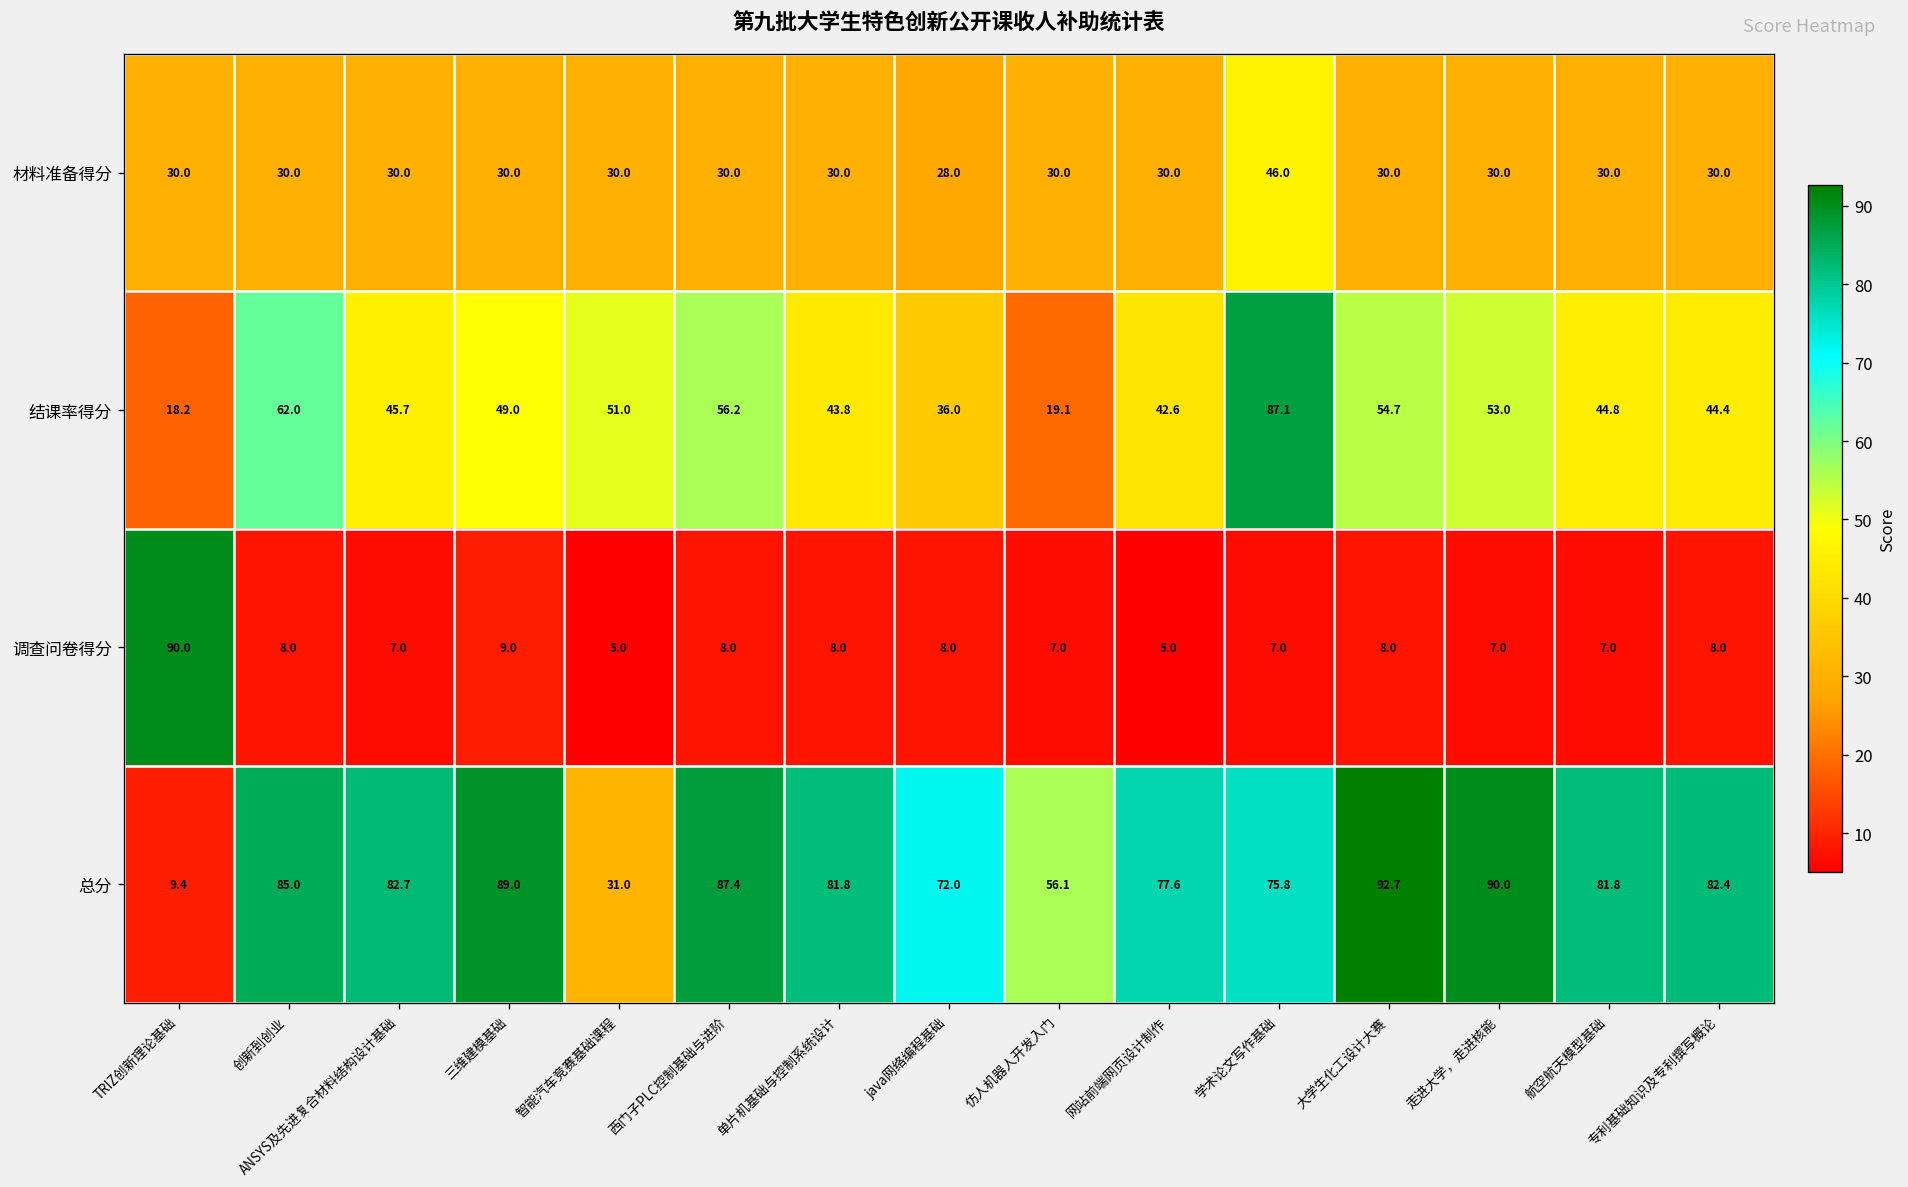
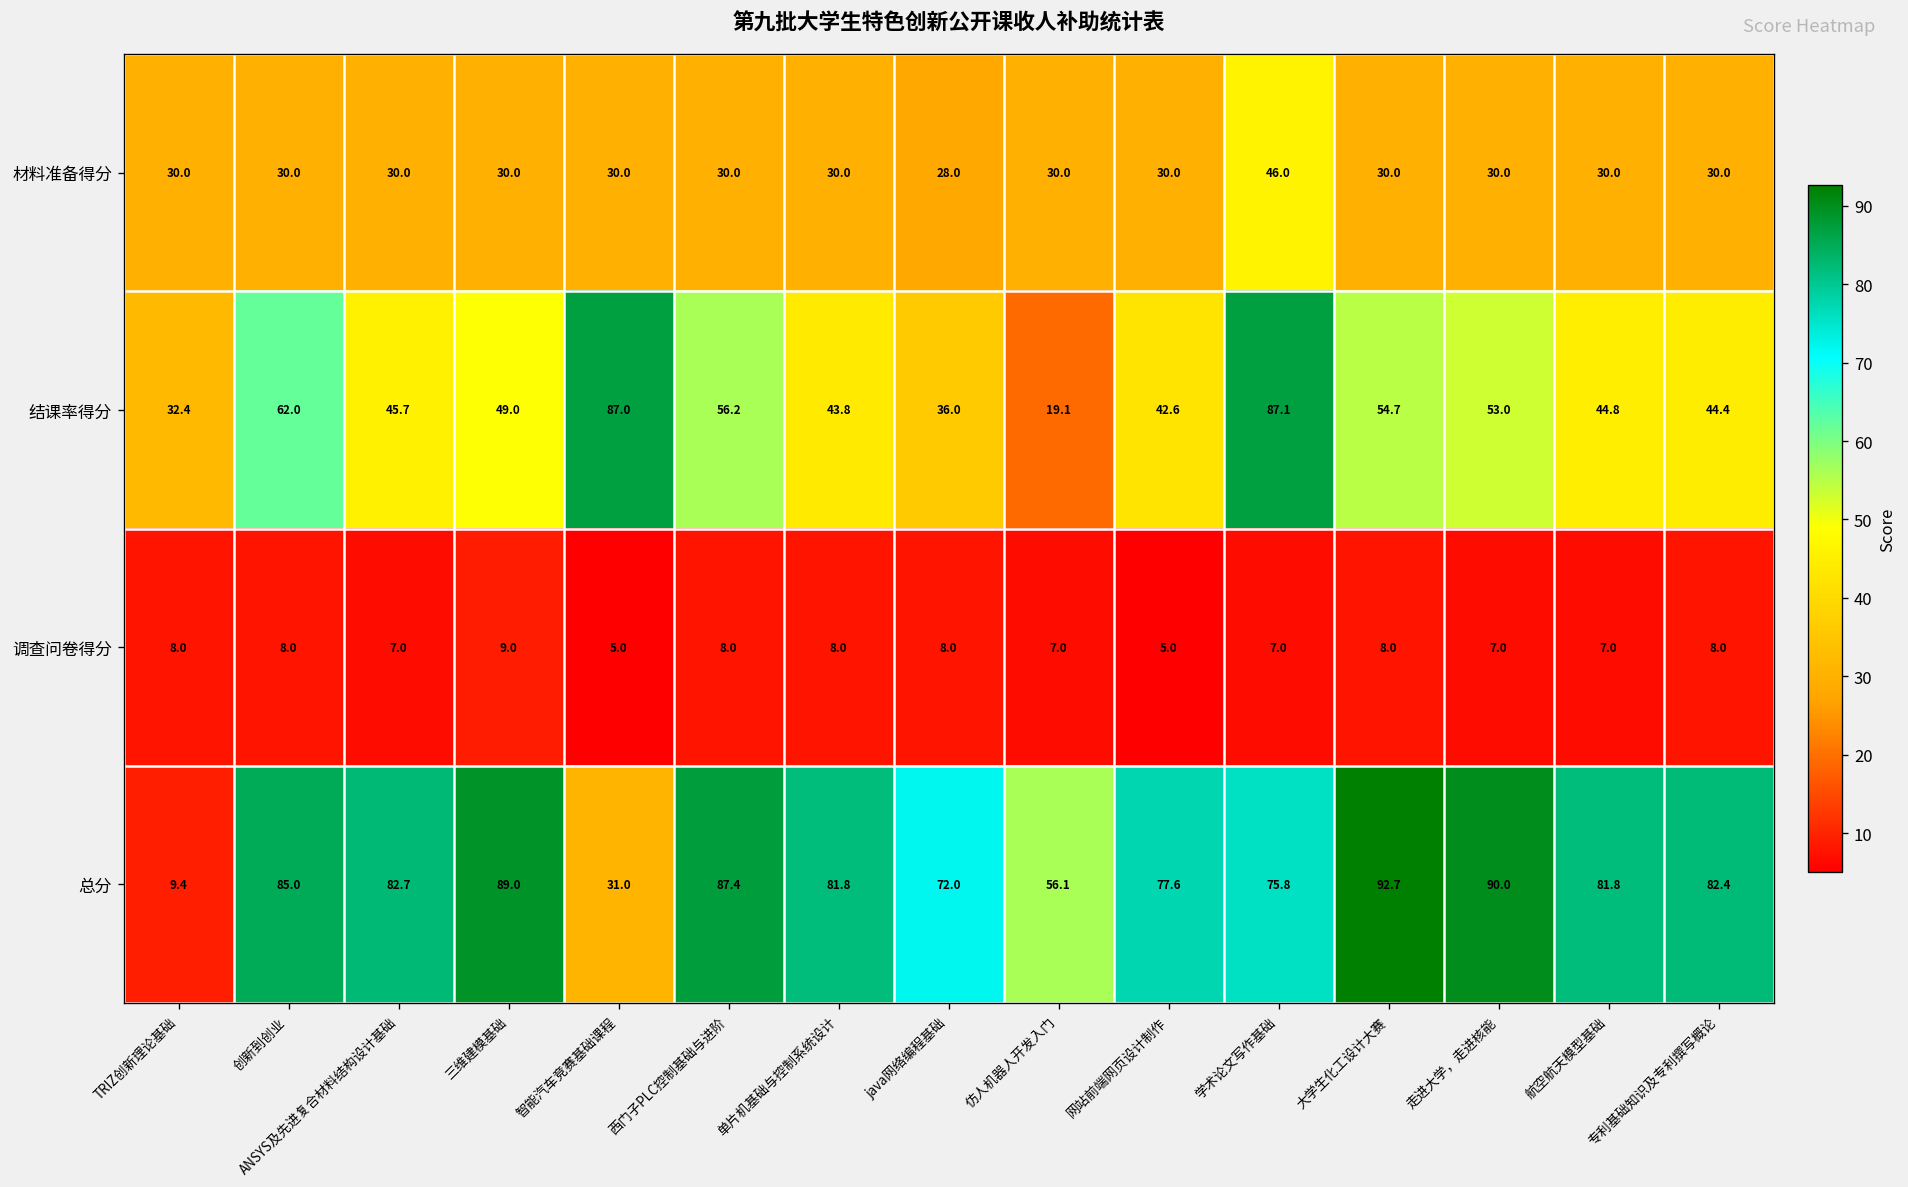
结课率得分, TRIZ创新理论基础: 18.2 -> 32.4
结课率得分, 智能汽车竞赛基础课程: 51.0 -> 87.0
调查问卷得分, TRIZ创新理论基础: 90.0 -> 8.0
